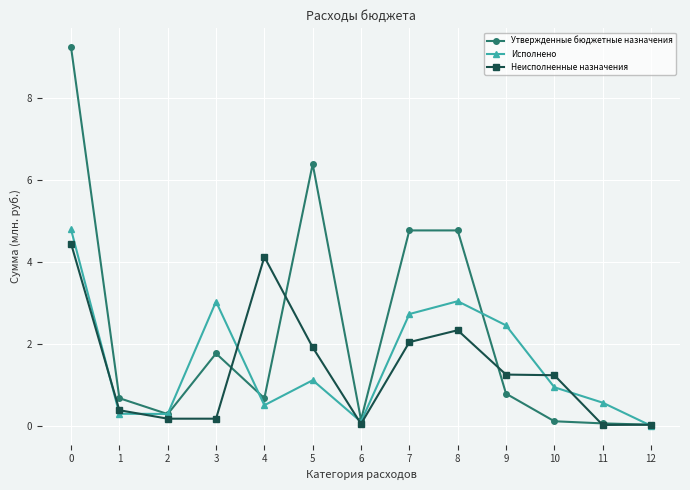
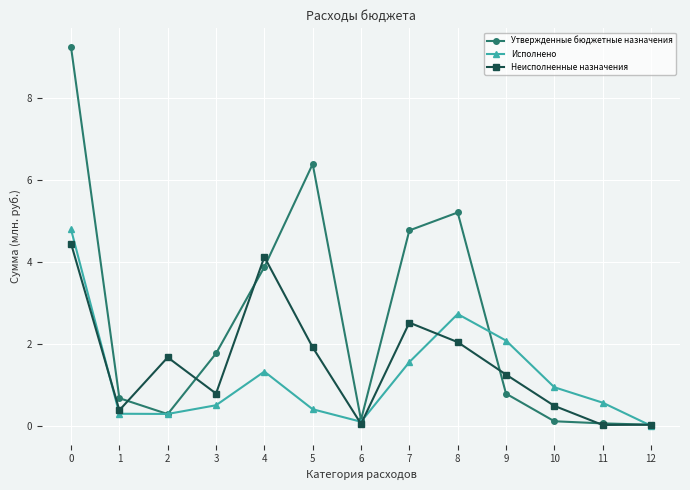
Неисполненные назначения, 2: 0.2 -> 1.7
Исполнено, 3: 3.0 -> 0.5
Неисполненные назначения, 3: 0.2 -> 0.8
Утвержденные бюджетные назначения, 4: 0.7 -> 3.9
Исполнено, 4: 0.5 -> 1.3
Исполнено, 5: 1.1 -> 0.4
Исполнено, 7: 2.7 -> 1.6
Неисполненные назначения, 7: 2.0 -> 2.5
Утвержденные бюджетные назначения, 8: 4.8 -> 5.2
Исполнено, 8: 3.0 -> 2.7
Неисполненные назначения, 8: 2.3 -> 2.0
Исполнено, 9: 2.4 -> 2.1
Неисполненные назначения, 10: 1.2 -> 0.5
